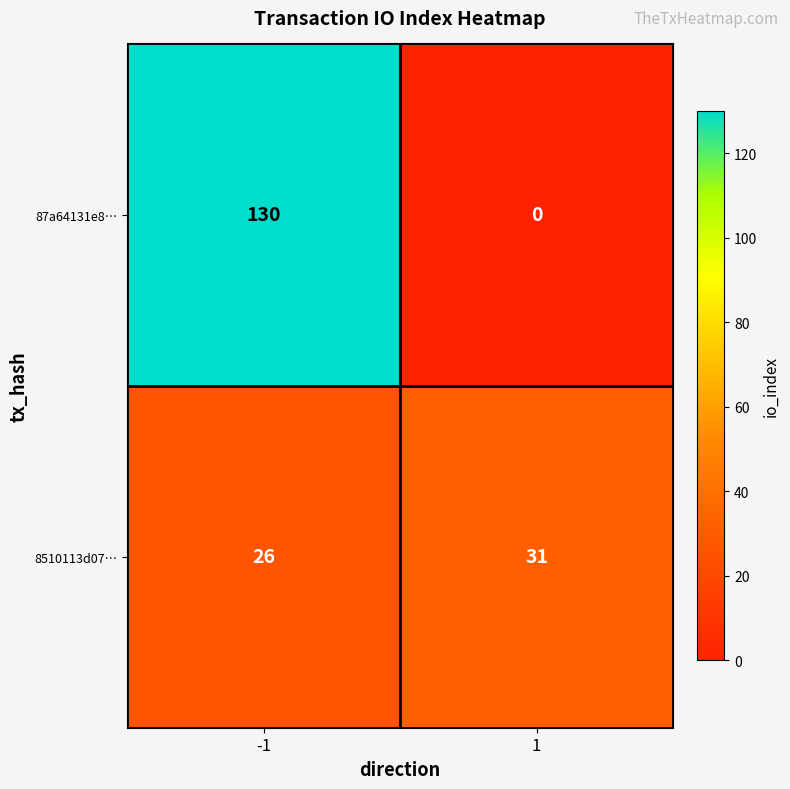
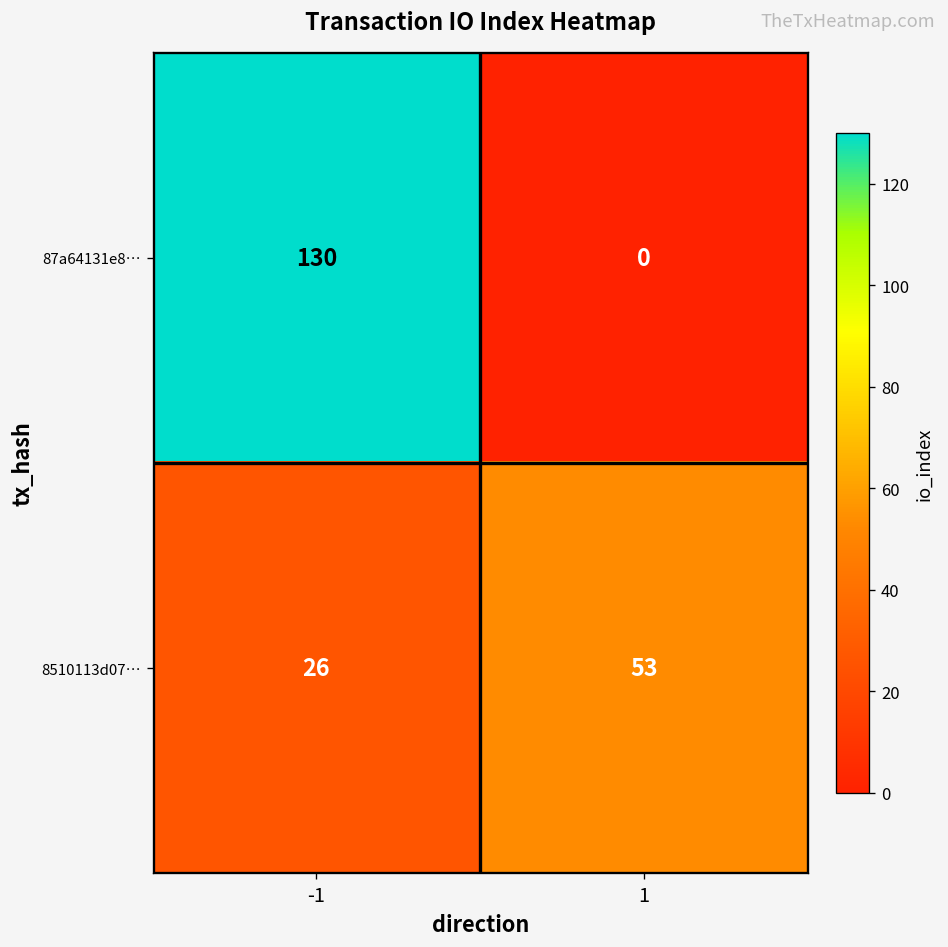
8510113d07…, 1: 31 -> 53
